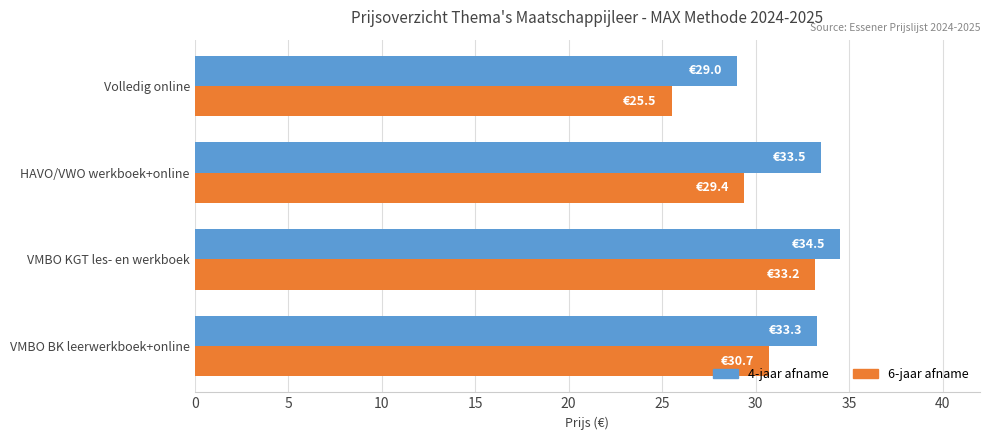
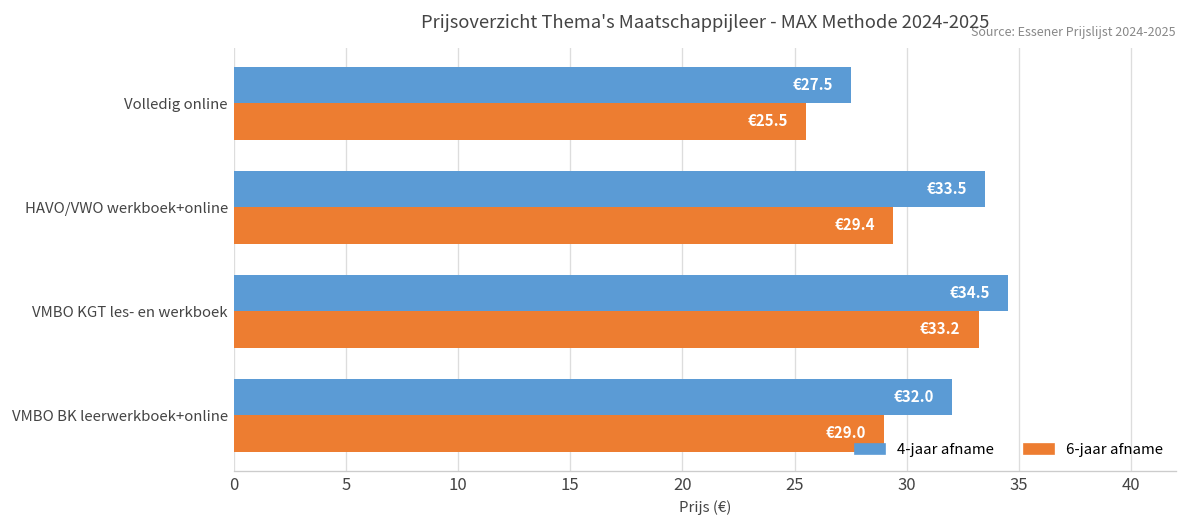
4-jaar afname, Volledig online: €29.0 -> €27.5
4-jaar afname, VMBO BK leerwerkboek+online: €33.3 -> €32.0
6-jaar afname, VMBO BK leerwerkboek+online: €30.7 -> €29.0
